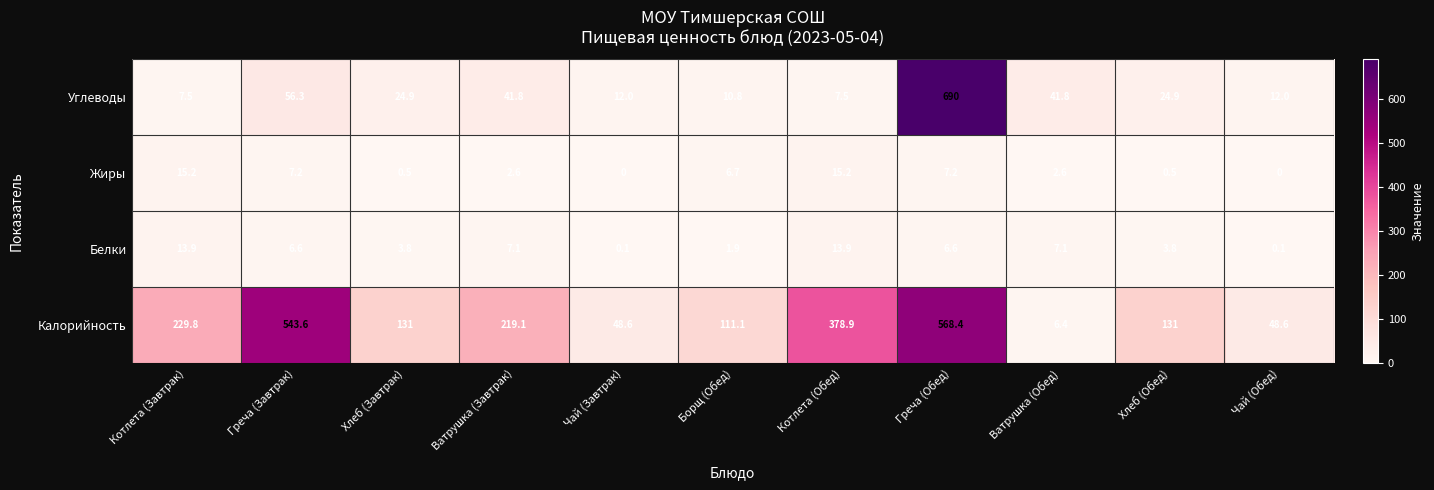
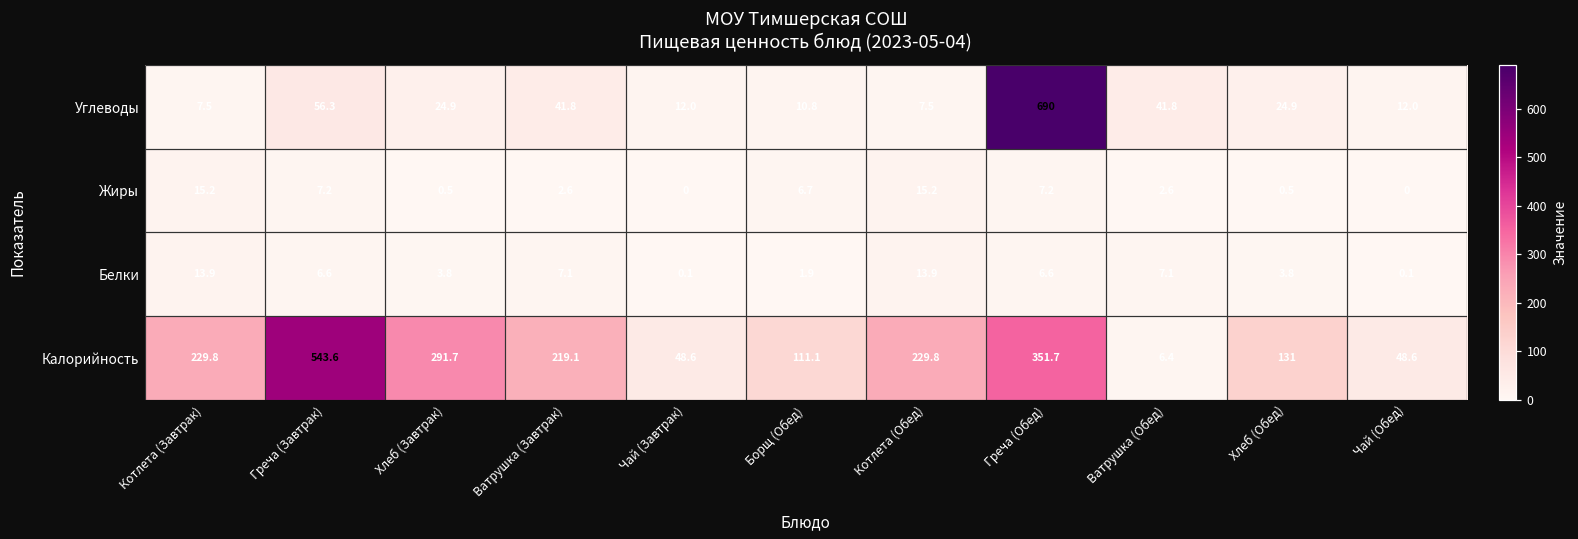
Калорийность, Хлеб (Завтрак): 131 -> 291.7
Калорийность, Котлета (Обед): 378.9 -> 229.8
Калорийность, Греча (Обед): 568.4 -> 351.7
